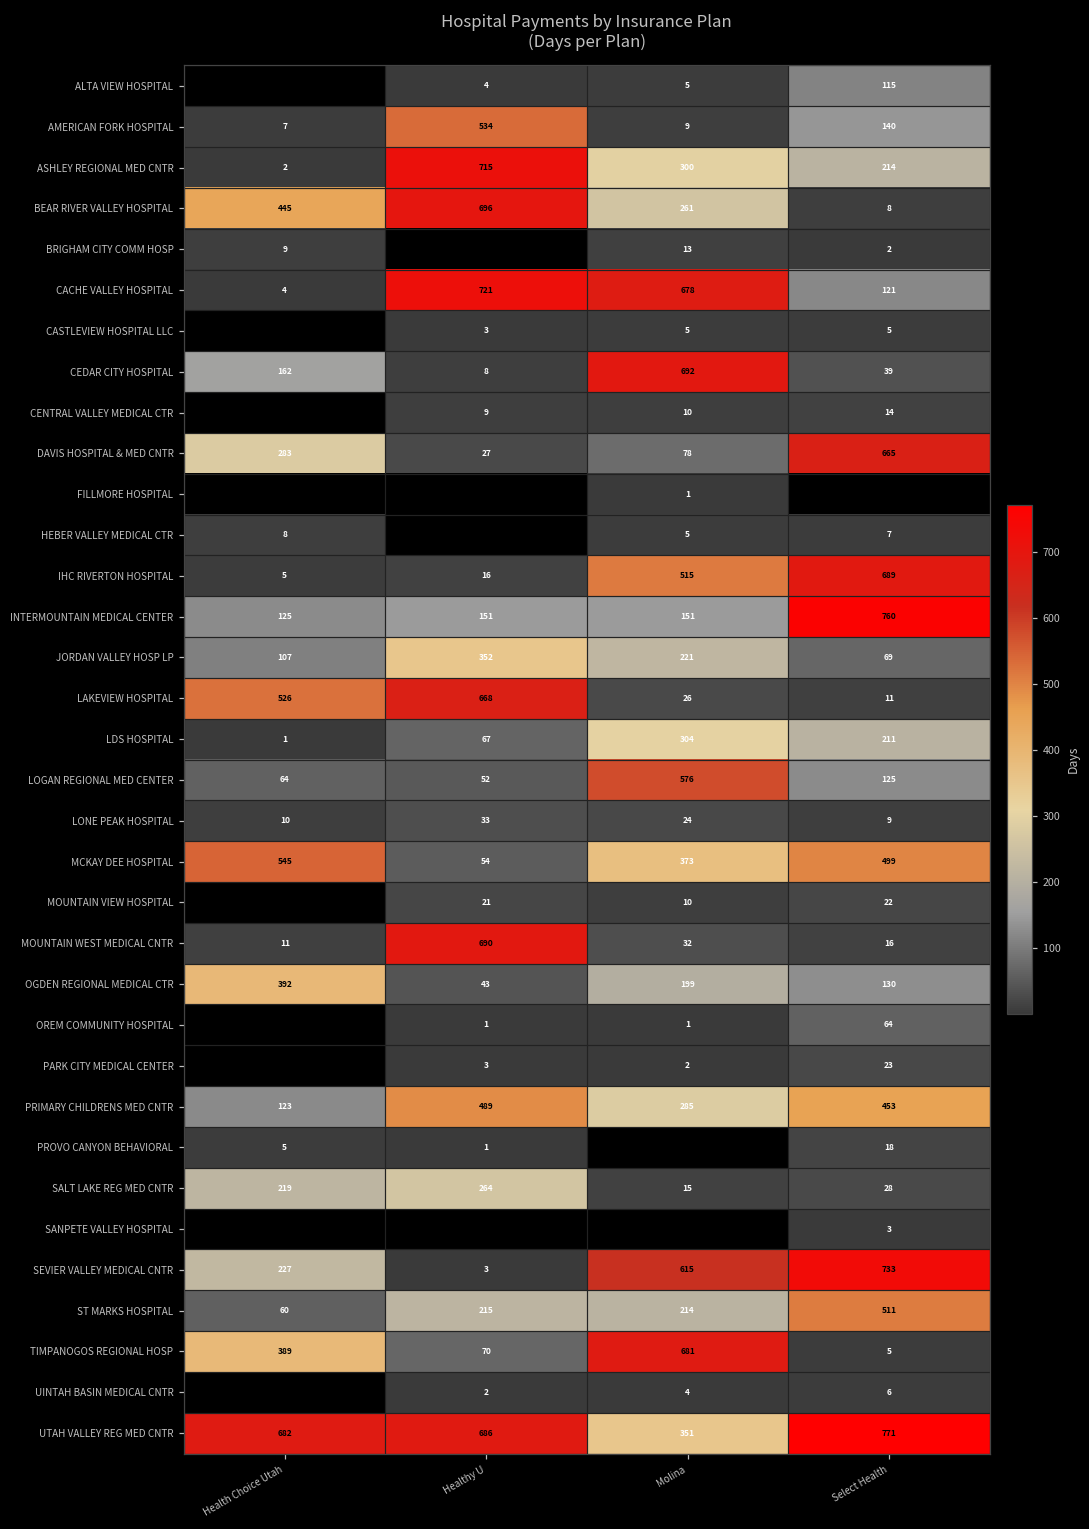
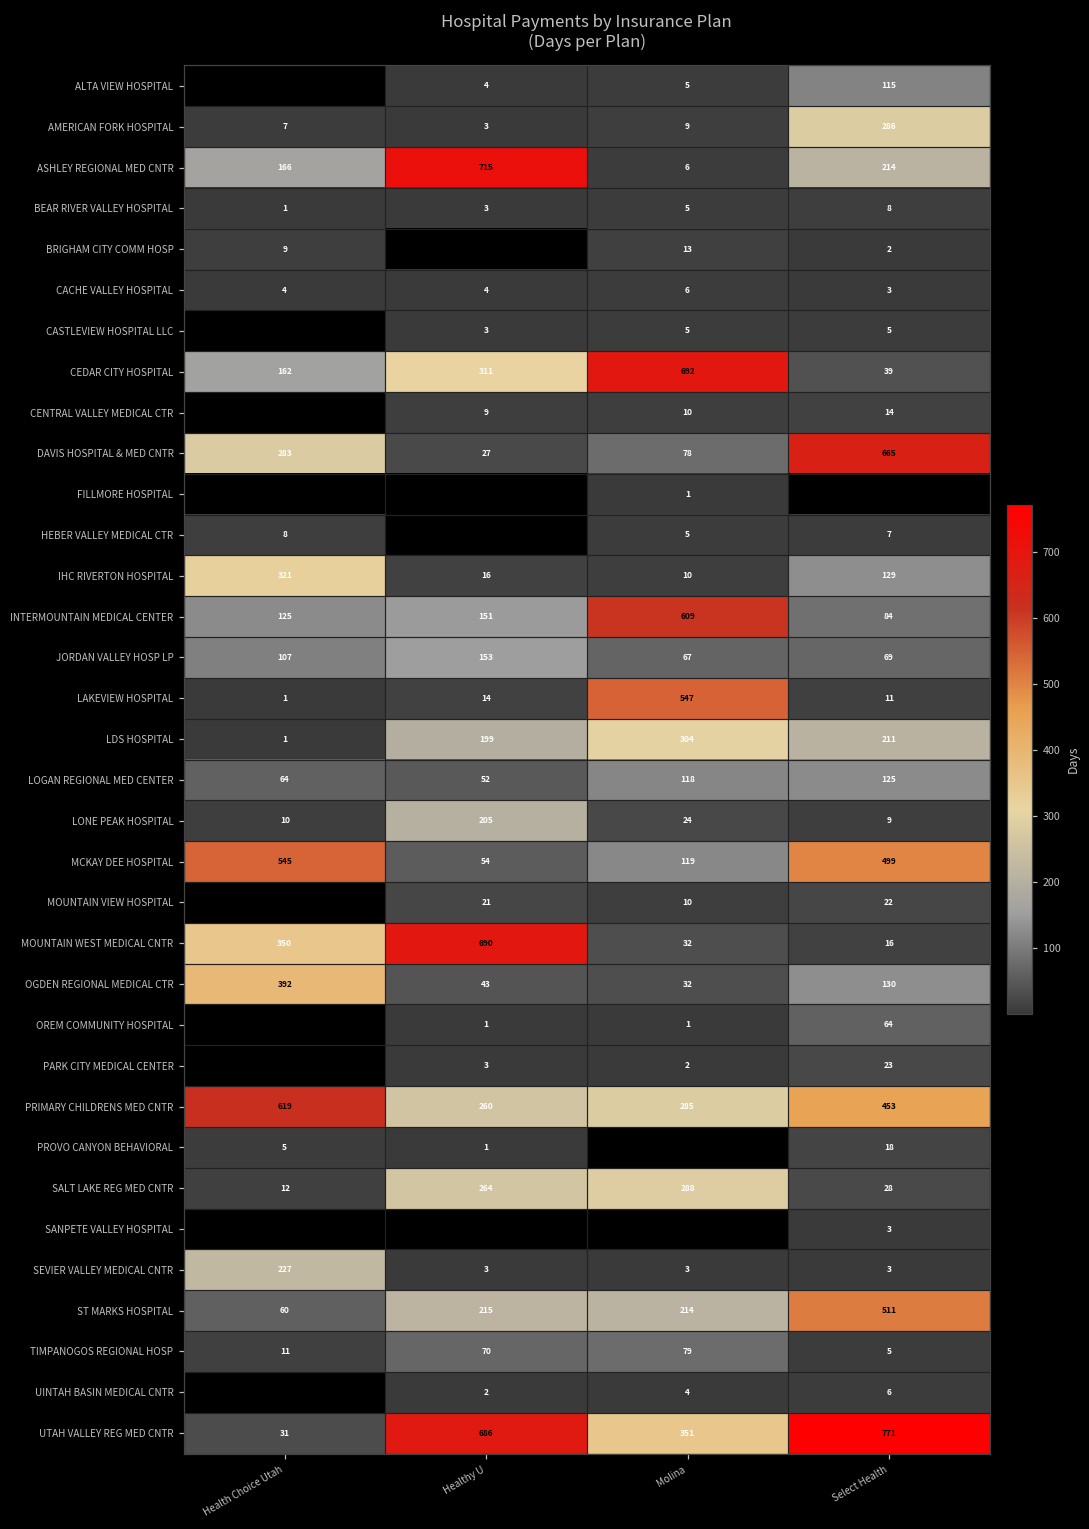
AMERICAN FORK HOSPITAL, Healthy U: 534 -> 3
AMERICAN FORK HOSPITAL, Select Health: 140 -> 286
ASHLEY REGIONAL MED CNTR, Health Choice Utah: 2 -> 166
ASHLEY REGIONAL MED CNTR, Molina: 300 -> 6
BEAR RIVER VALLEY HOSPITAL, Health Choice Utah: 445 -> 1
BEAR RIVER VALLEY HOSPITAL, Healthy U: 696 -> 3
BEAR RIVER VALLEY HOSPITAL, Molina: 261 -> 5
CACHE VALLEY HOSPITAL, Healthy U: 721 -> 4
CACHE VALLEY HOSPITAL, Molina: 678 -> 6
CACHE VALLEY HOSPITAL, Select Health: 121 -> 3
CEDAR CITY HOSPITAL, Healthy U: 8 -> 311
IHC RIVERTON HOSPITAL, Health Choice Utah: 5 -> 321
IHC RIVERTON HOSPITAL, Molina: 515 -> 10
IHC RIVERTON HOSPITAL, Select Health: 689 -> 129
INTERMOUNTAIN MEDICAL CENTER, Molina: 151 -> 609
INTERMOUNTAIN MEDICAL CENTER, Select Health: 760 -> 84
JORDAN VALLEY HOSP LP, Healthy U: 352 -> 153
JORDAN VALLEY HOSP LP, Molina: 221 -> 67
LAKEVIEW HOSPITAL, Health Choice Utah: 526 -> 1
LAKEVIEW HOSPITAL, Healthy U: 668 -> 14
LAKEVIEW HOSPITAL, Molina: 26 -> 547
LDS HOSPITAL, Healthy U: 67 -> 199
LOGAN REGIONAL MED CENTER, Molina: 576 -> 118
LONE PEAK HOSPITAL, Healthy U: 33 -> 205
MCKAY DEE HOSPITAL, Molina: 373 -> 119
MOUNTAIN WEST MEDICAL CNTR, Health Choice Utah: 11 -> 350
OGDEN REGIONAL MEDICAL CTR, Molina: 199 -> 32
PRIMARY CHILDRENS MED CNTR, Health Choice Utah: 123 -> 619
PRIMARY CHILDRENS MED CNTR, Healthy U: 489 -> 260
SALT LAKE REG MED CNTR, Health Choice Utah: 219 -> 12
SALT LAKE REG MED CNTR, Molina: 15 -> 288
SEVIER VALLEY MEDICAL CNTR, Molina: 615 -> 3
SEVIER VALLEY MEDICAL CNTR, Select Health: 733 -> 3
TIMPANOGOS REGIONAL HOSP, Health Choice Utah: 389 -> 11
TIMPANOGOS REGIONAL HOSP, Molina: 681 -> 79
UTAH VALLEY REG MED CNTR, Health Choice Utah: 682 -> 31
